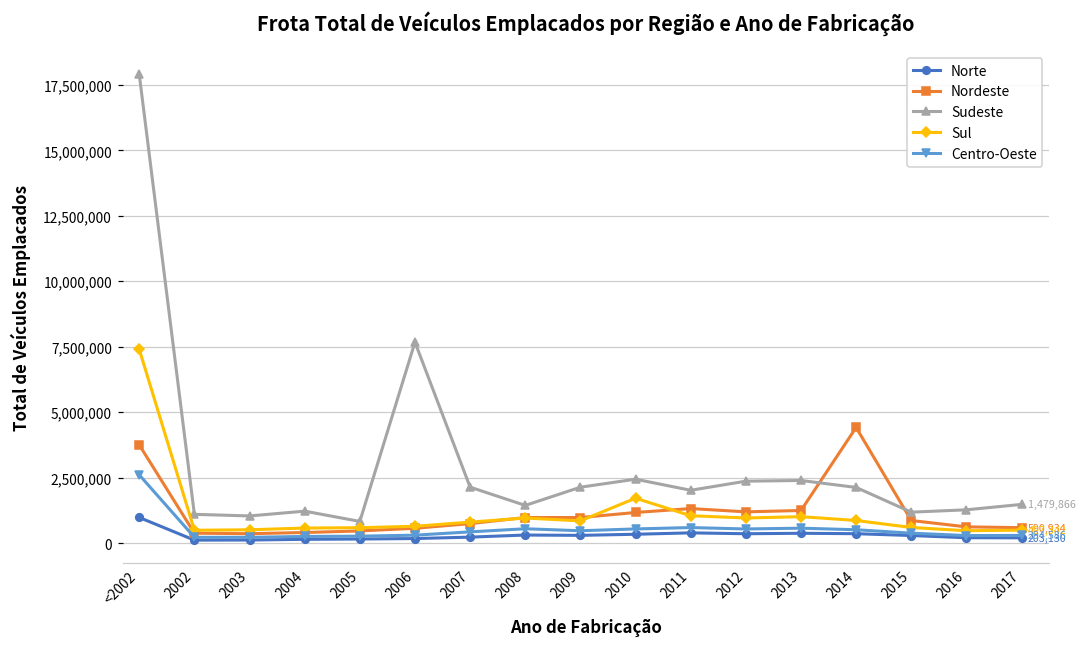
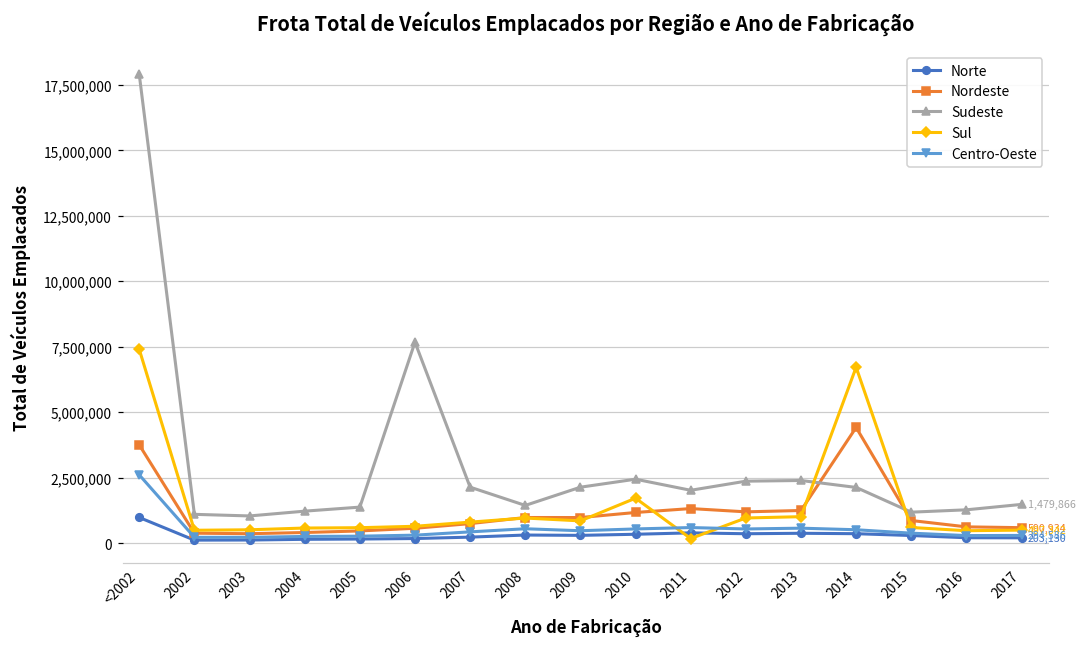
Sudeste, 2005: 800,000 -> 1,400,000
Sul, 2011: 1,000,000 -> 200,000
Sul, 2014: 900,000 -> 6,700,000
